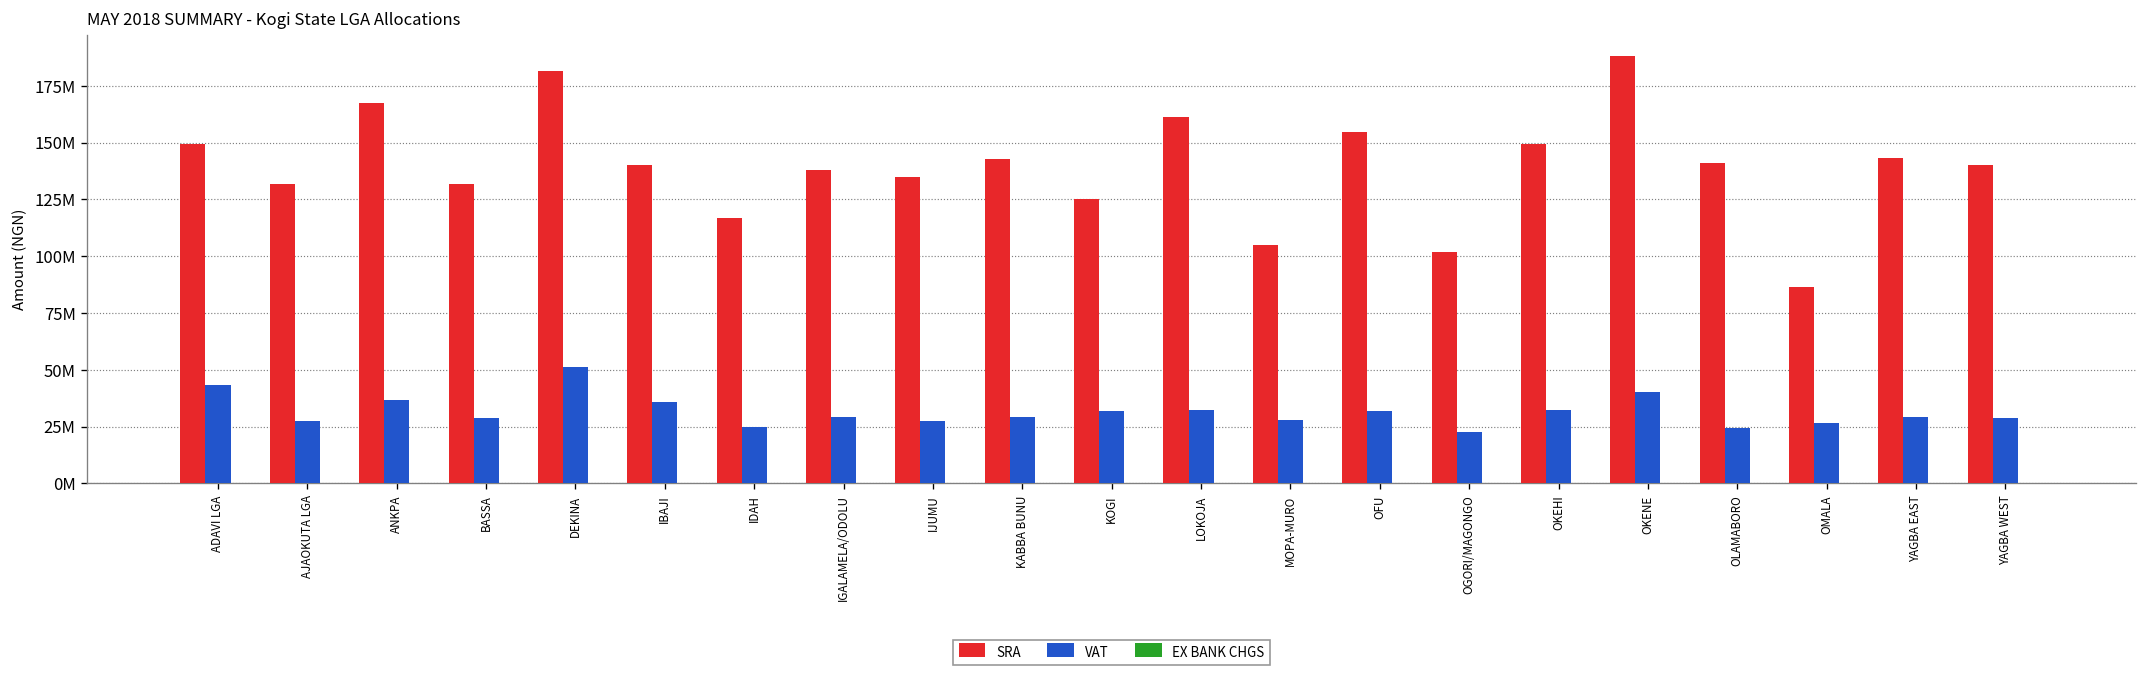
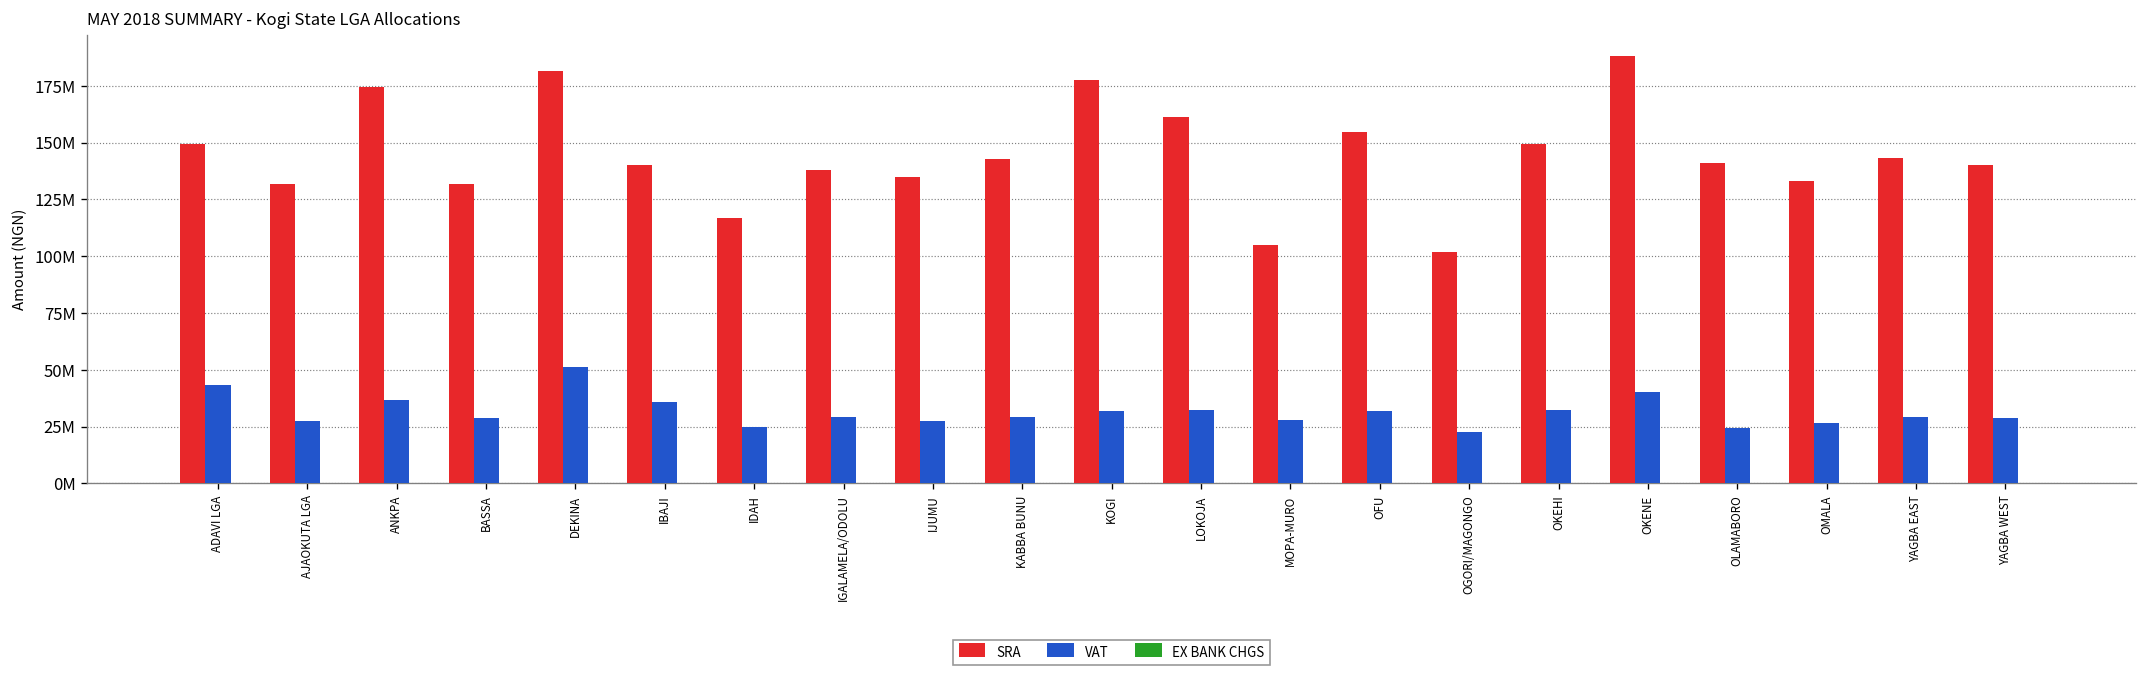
SRA, ANKPA: 167000000 -> 174000000
SRA, KOGI: 125000000 -> 178000000
SRA, OMALA: 87000000 -> 133000000
